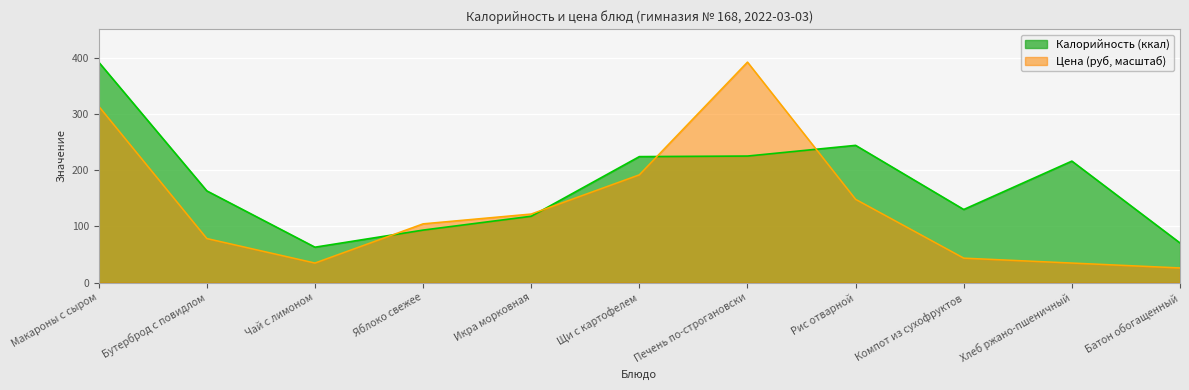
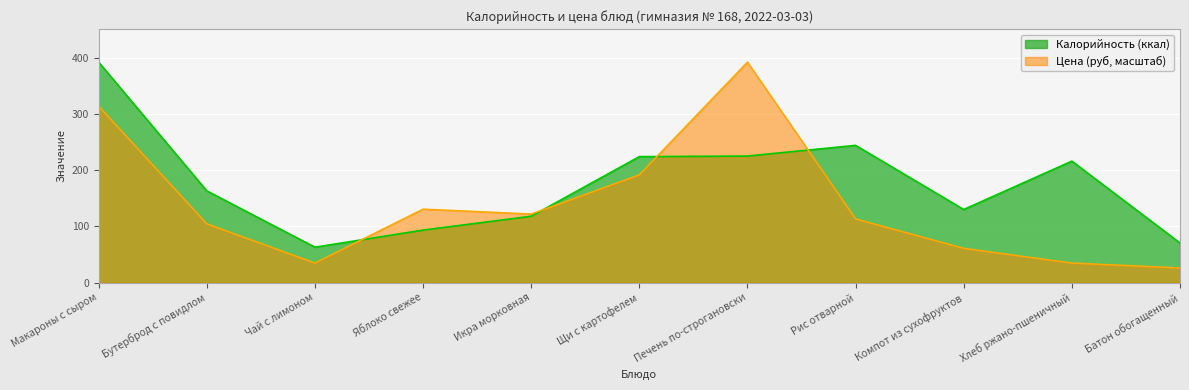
Цена (руб, масштаб), Бутерброд с повидлом: 80 -> 100
Цена (руб, масштаб), Яблоко свежее: 100 -> 130
Цена (руб, масштаб), Рис отварной: 150 -> 110
Цена (руб, масштаб), Компот из сухофруктов: 40 -> 60
